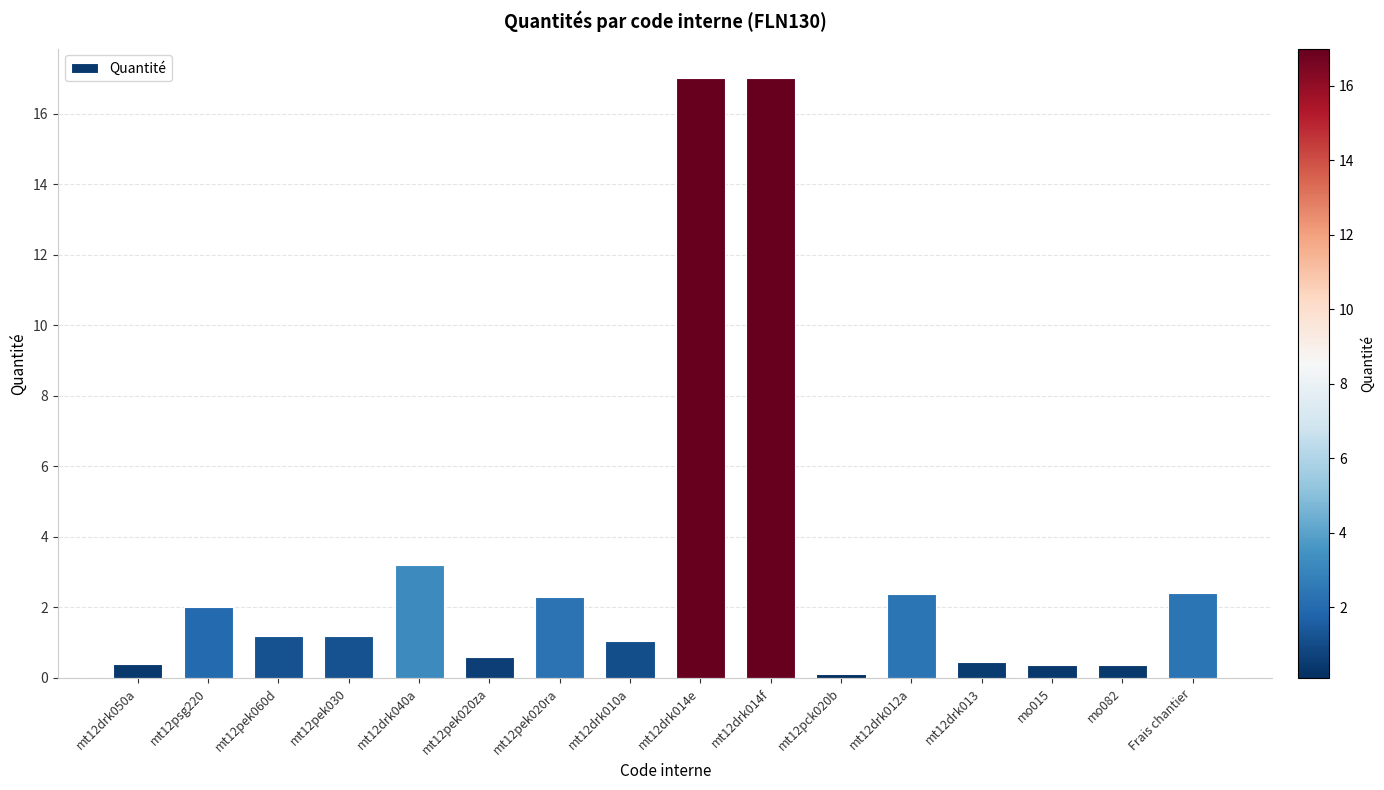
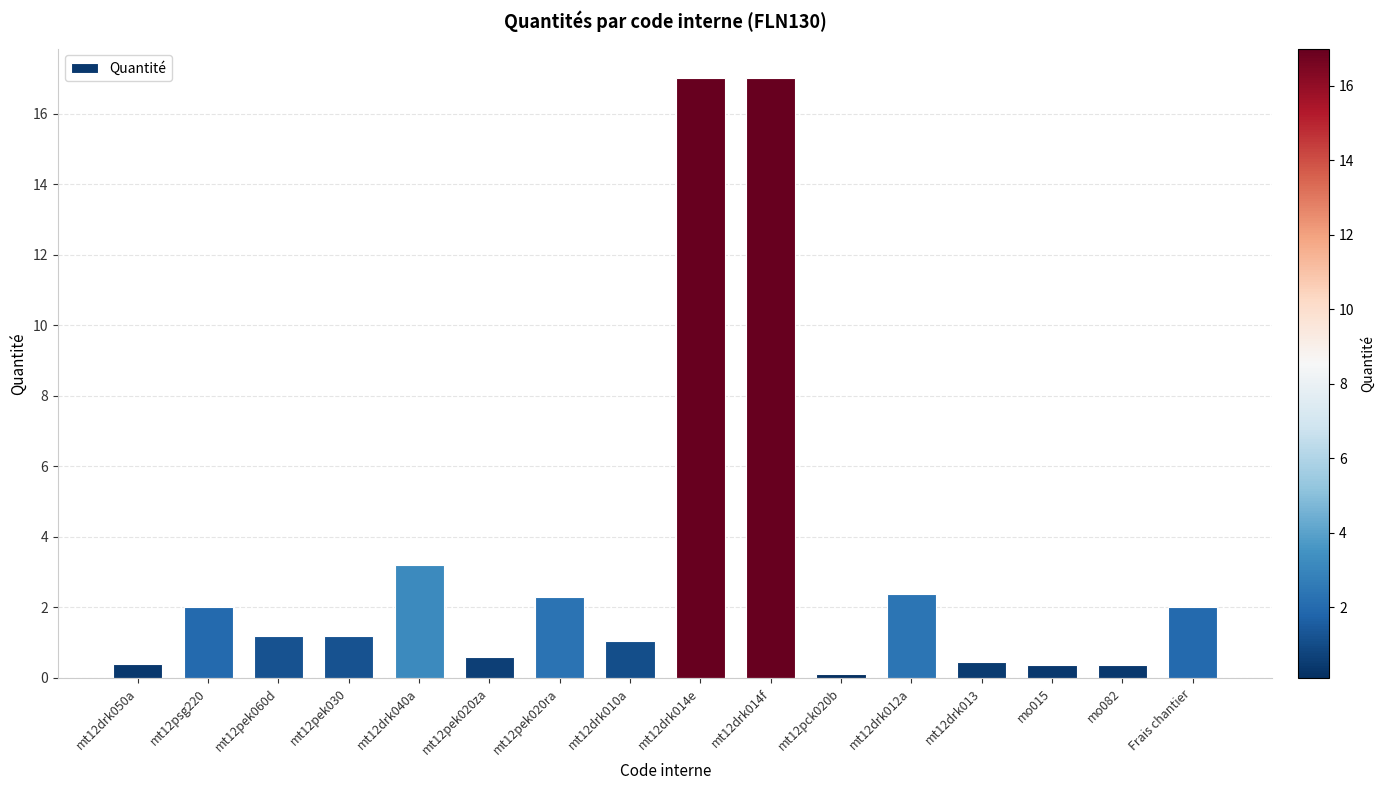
Frais chantier: 2.4 -> 2.0
